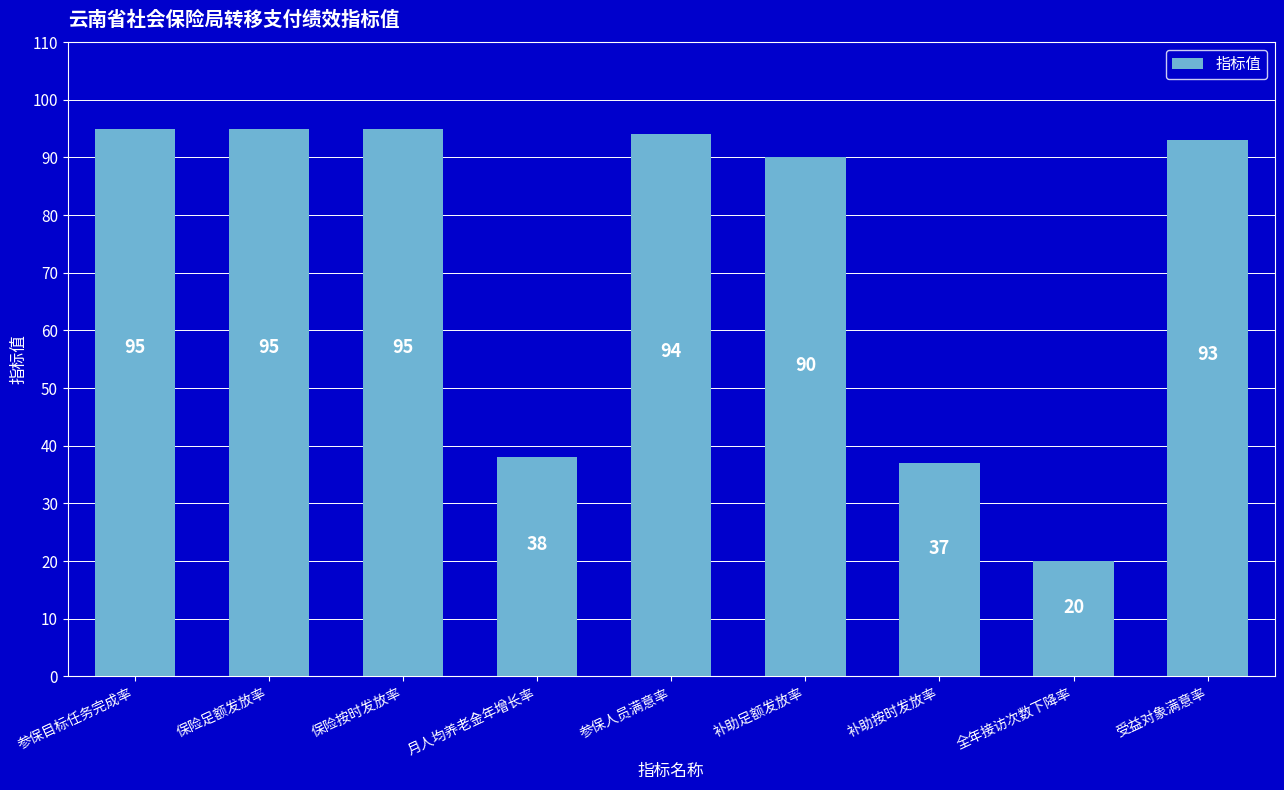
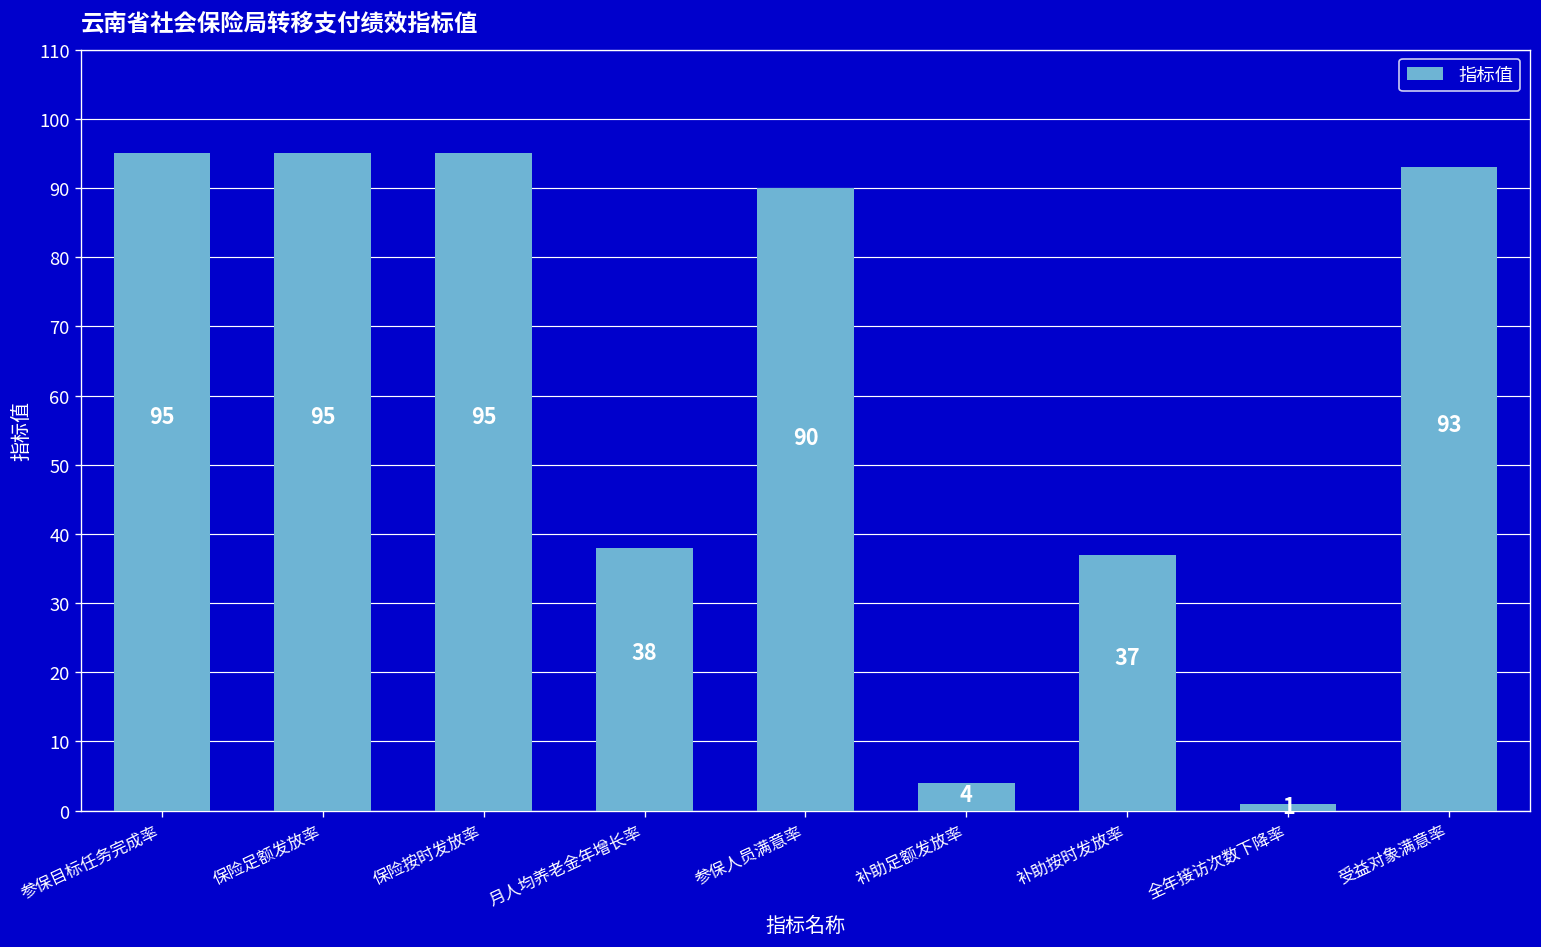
参保人员满意率: 94 -> 90
补助足额发放率: 90 -> 4
全年接访次数下降率: 20 -> 1
